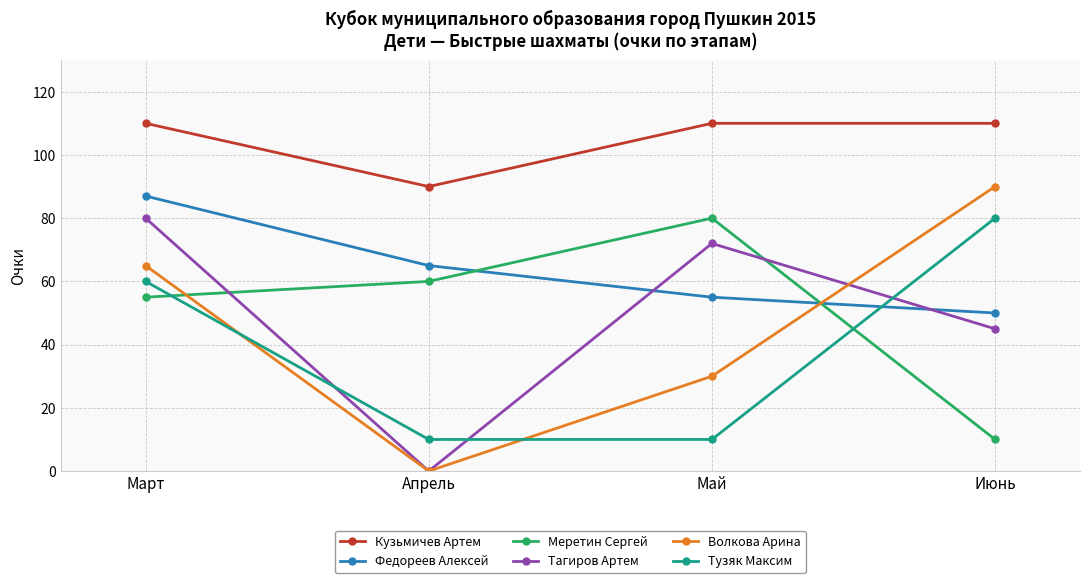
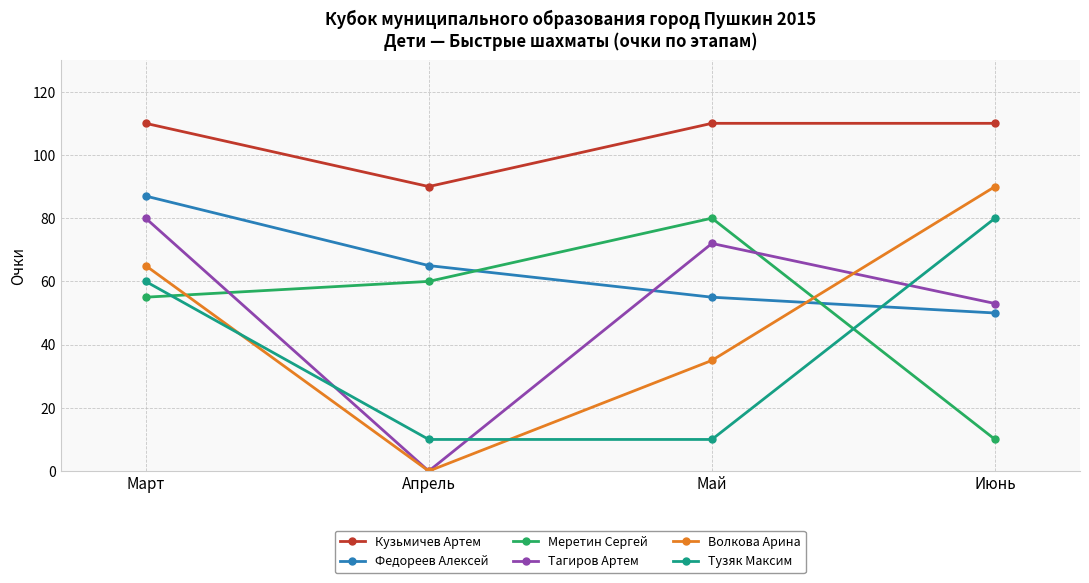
Волкова Арина, Май: 30 -> 35
Тагиров Артем, Июнь: 45 -> 53
